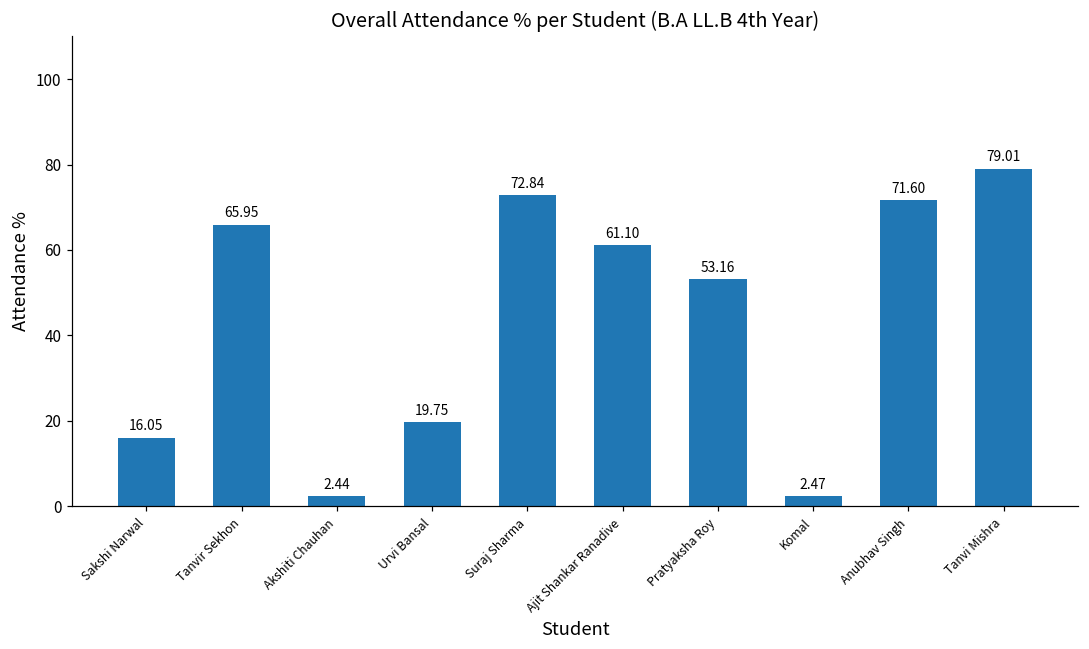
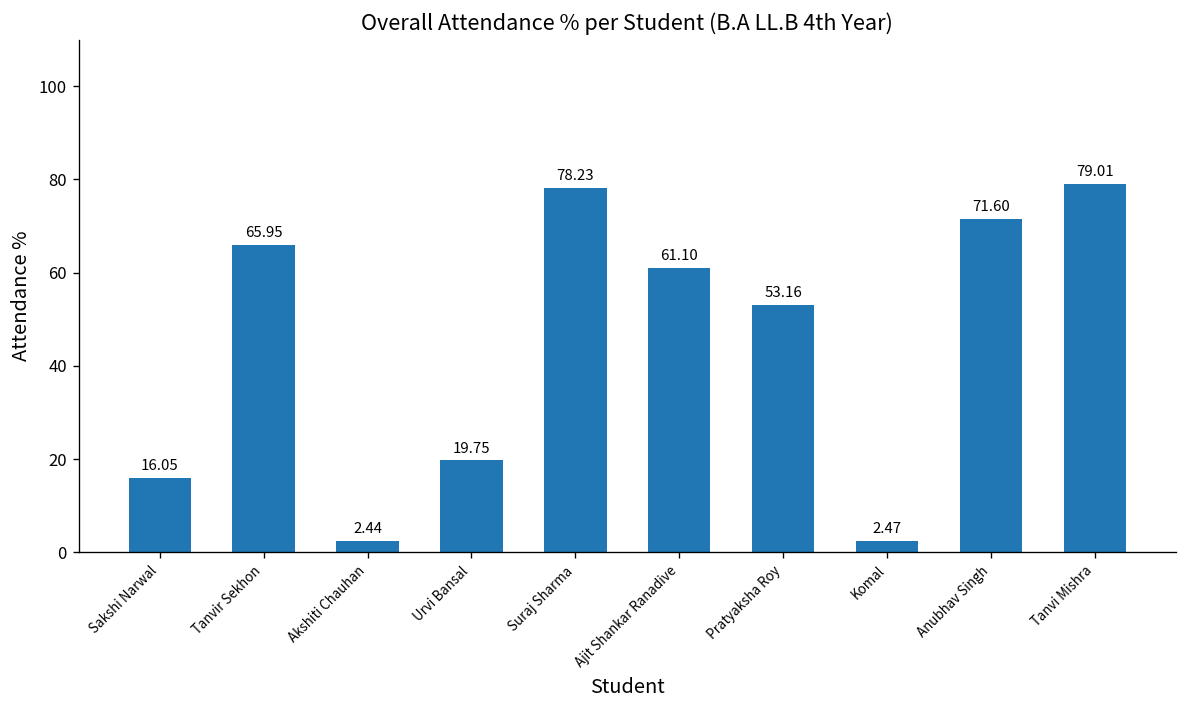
Suraj Sharma: 72.84 -> 78.23
